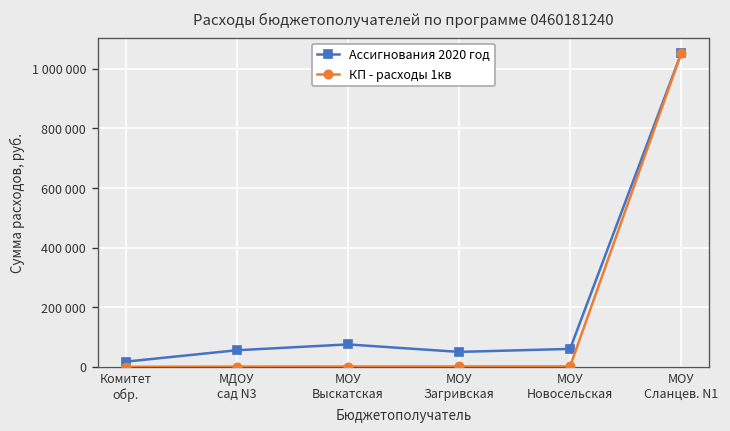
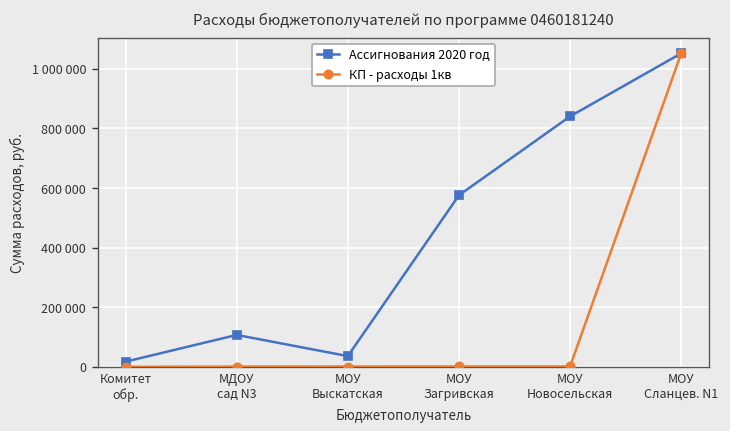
Ассигнования 2020 год, МДОУ сад N3: 60000 -> 110000
Ассигнования 2020 год, МОУ Выскатская: 80000 -> 40000
Ассигнования 2020 год, МОУ Загривская: 50000 -> 580000
Ассигнования 2020 год, МОУ Новосельская: 60000 -> 840000
